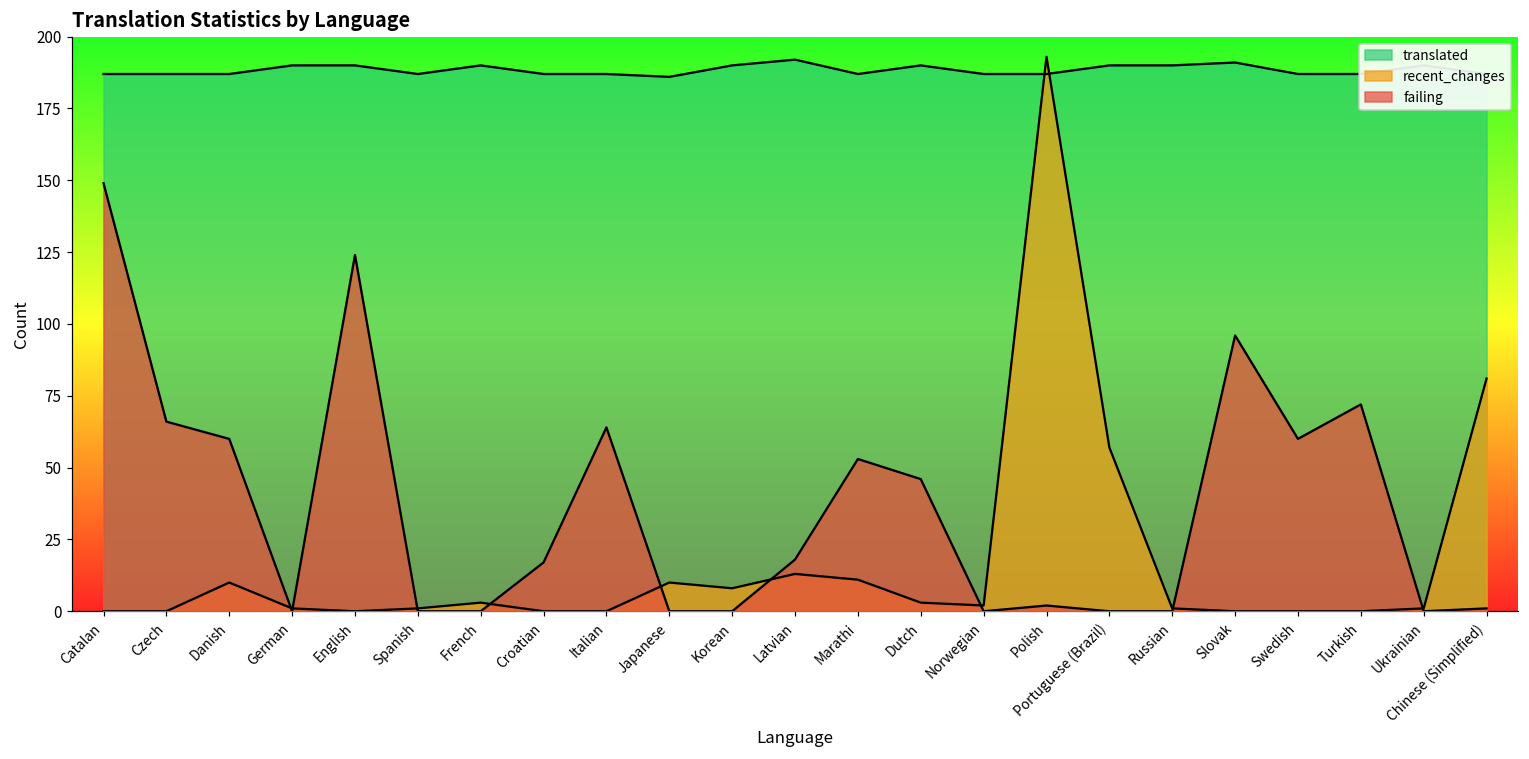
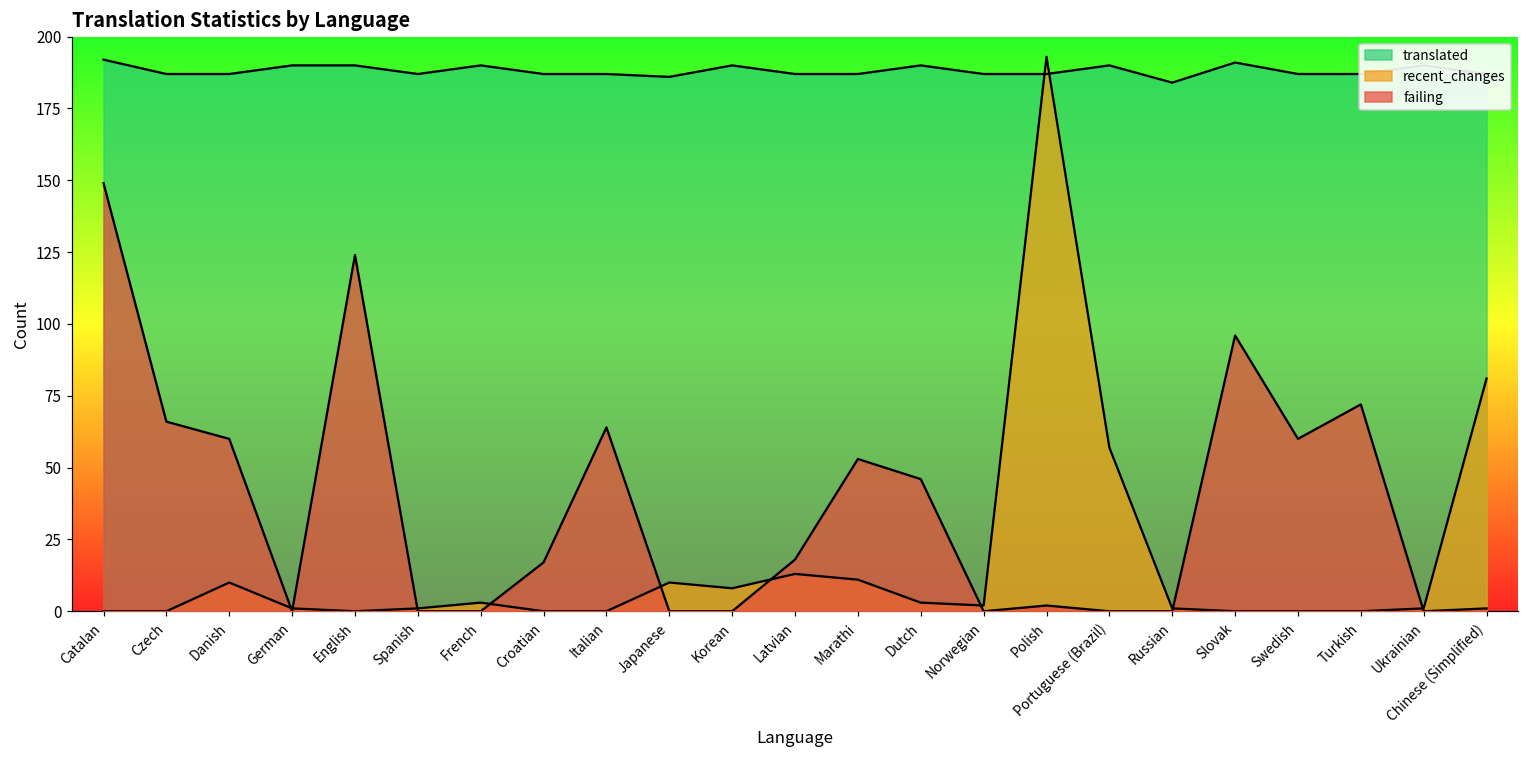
translated, Catalan: 187 -> 192
translated, Latvian: 192 -> 187
translated, Russian: 190 -> 184
